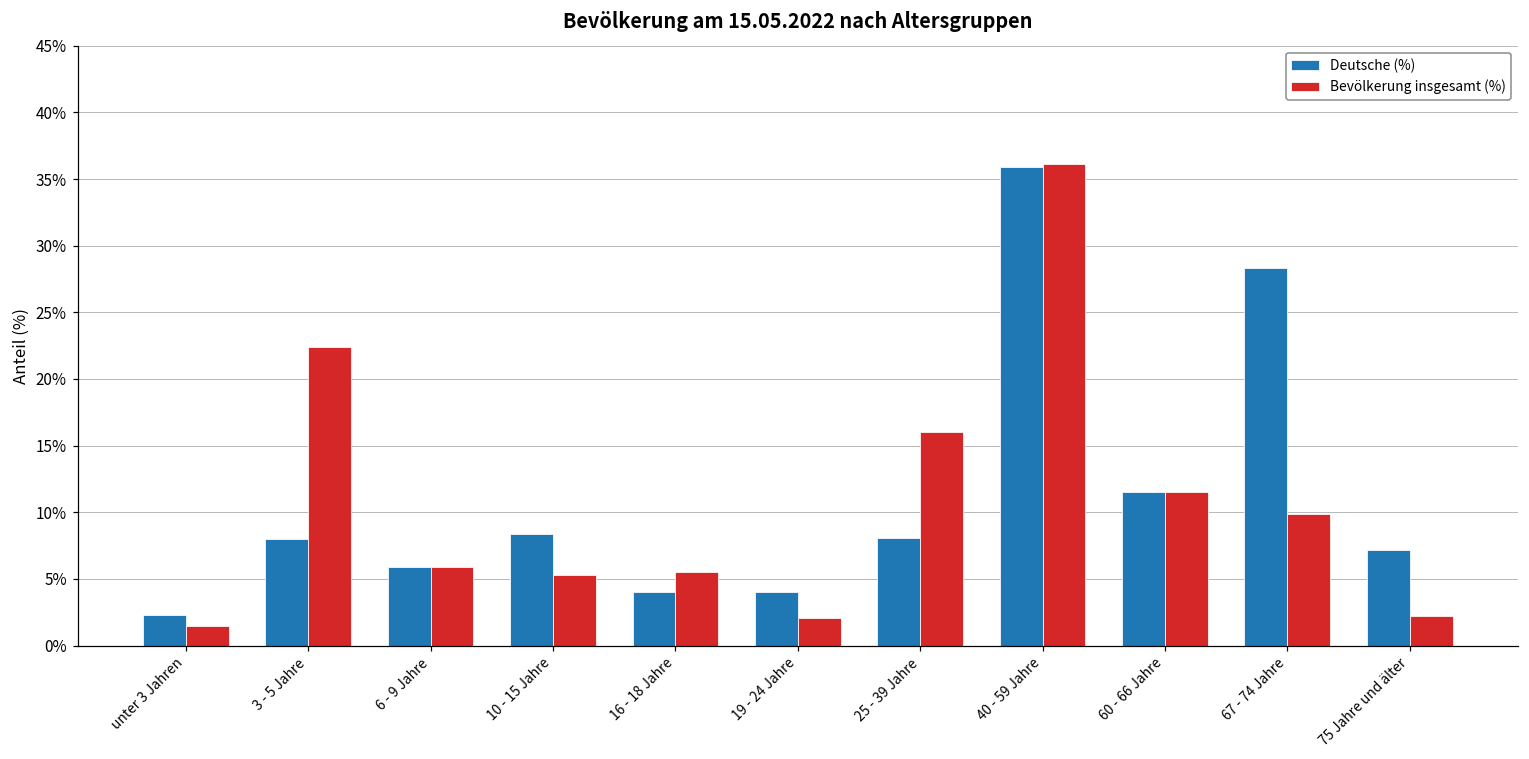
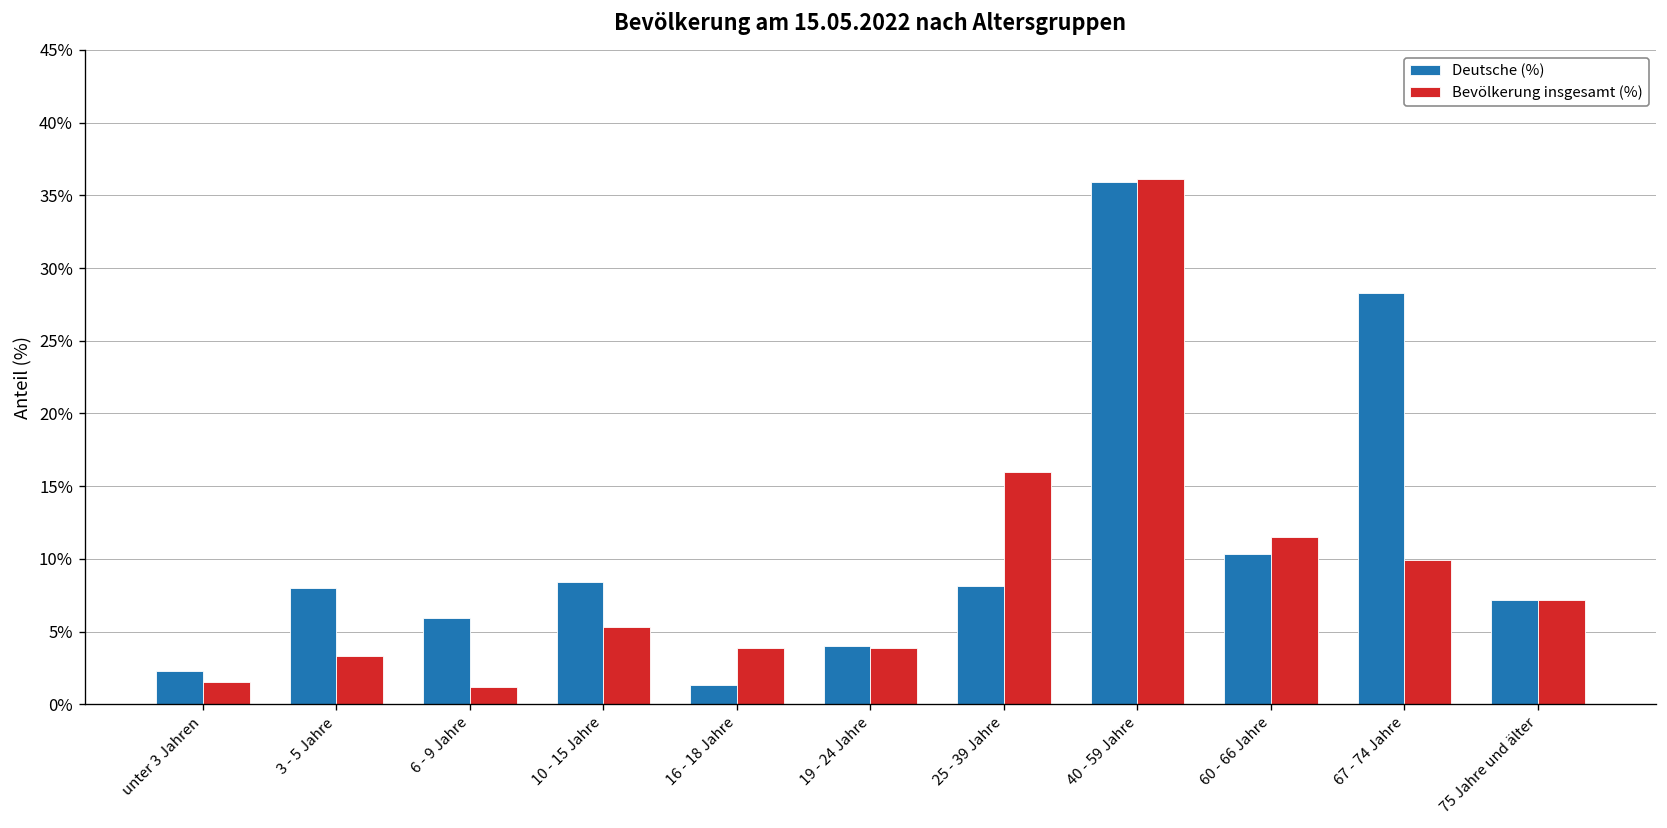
Bevölkerung insgesamt (%), 3 - 5 Jahre: 22.4% -> 3.3%
Bevölkerung insgesamt (%), 6 - 9 Jahre: 5.9% -> 1.2%
Deutsche (%), 16 - 18 Jahre: 4.0% -> 1.3%
Bevölkerung insgesamt (%), 16 - 18 Jahre: 5.5% -> 3.9%
Bevölkerung insgesamt (%), 19 - 24 Jahre: 2.1% -> 3.9%
Deutsche (%), 60 - 66 Jahre: 11.5% -> 10.3%
Bevölkerung insgesamt (%), 75 Jahre und älter: 2.2% -> 7.2%
